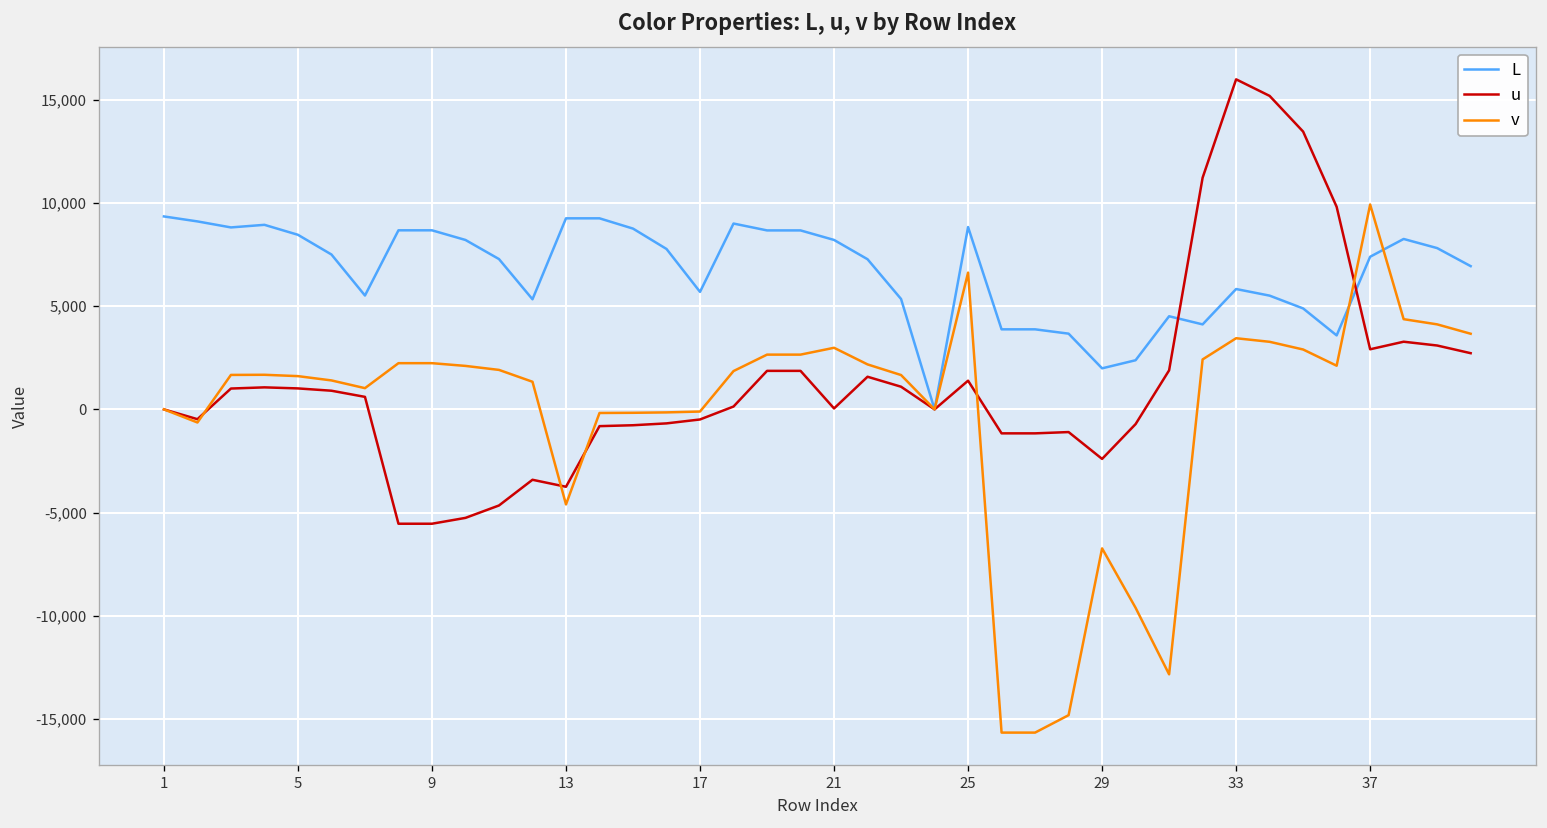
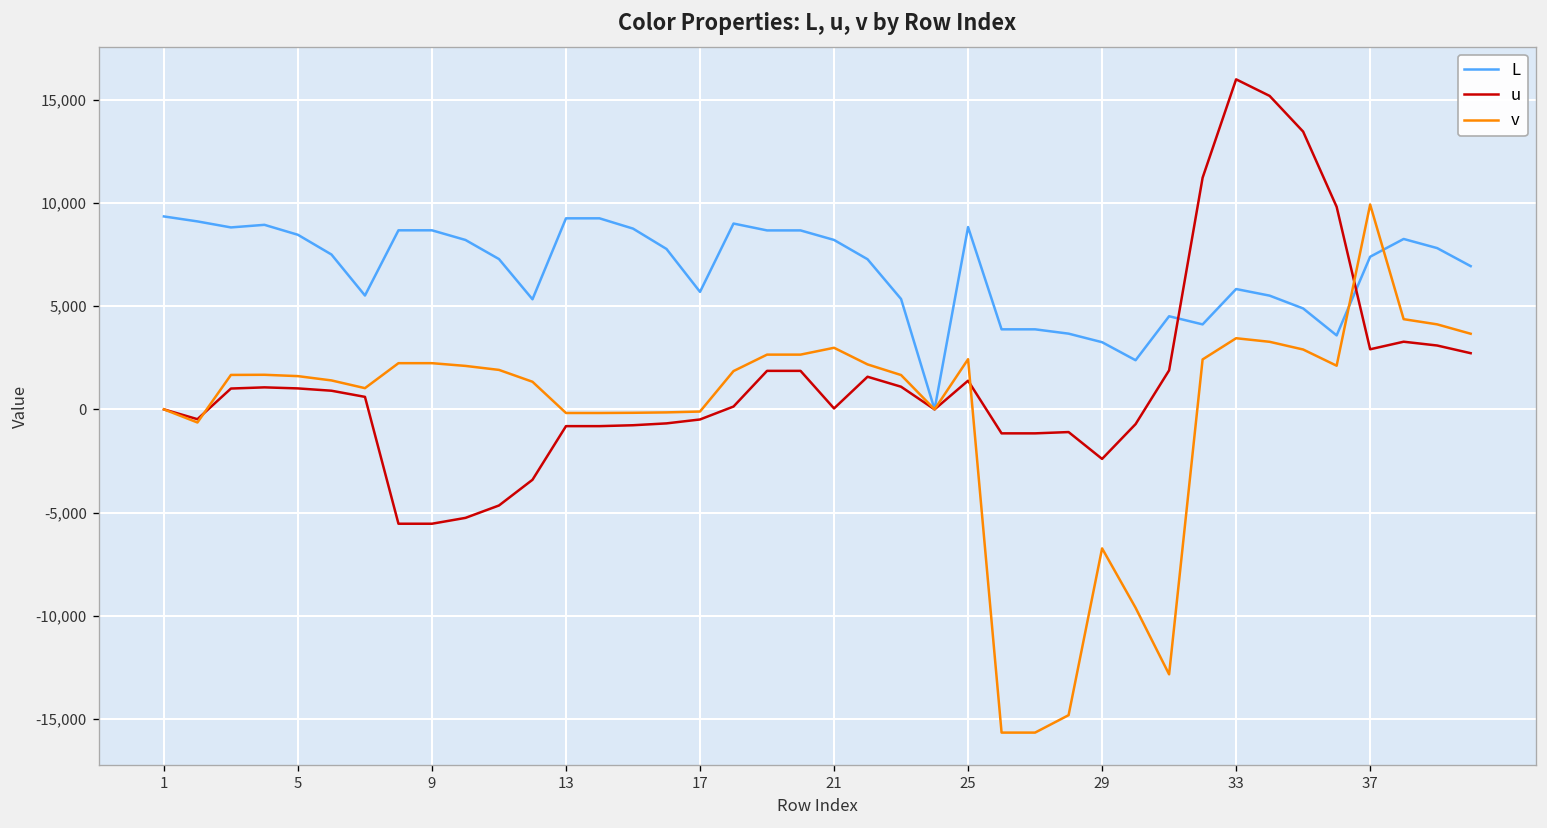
u, 13: -3,700 -> -800
v, 13: -4,600 -> -200
v, 25: 6,600 -> 2,400
L, 29: 2,000 -> 3,300
